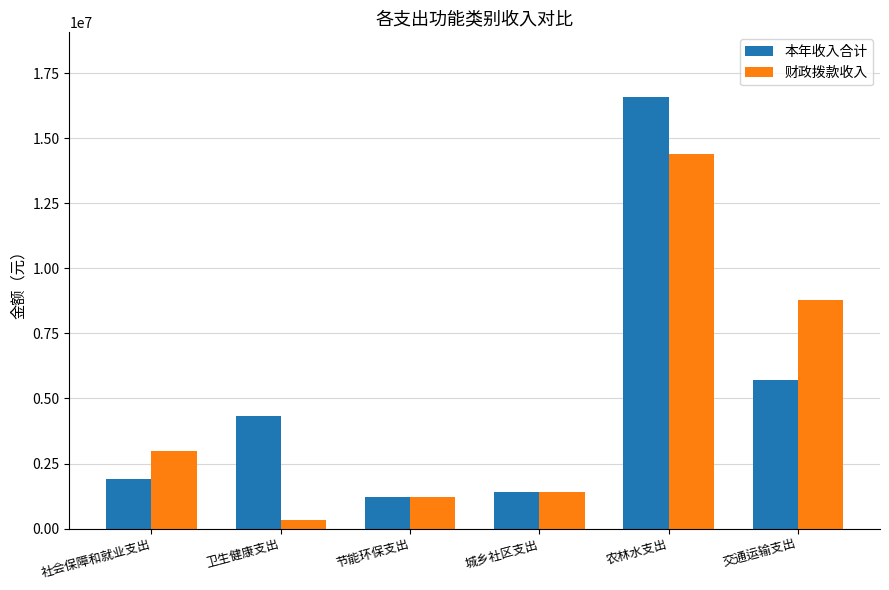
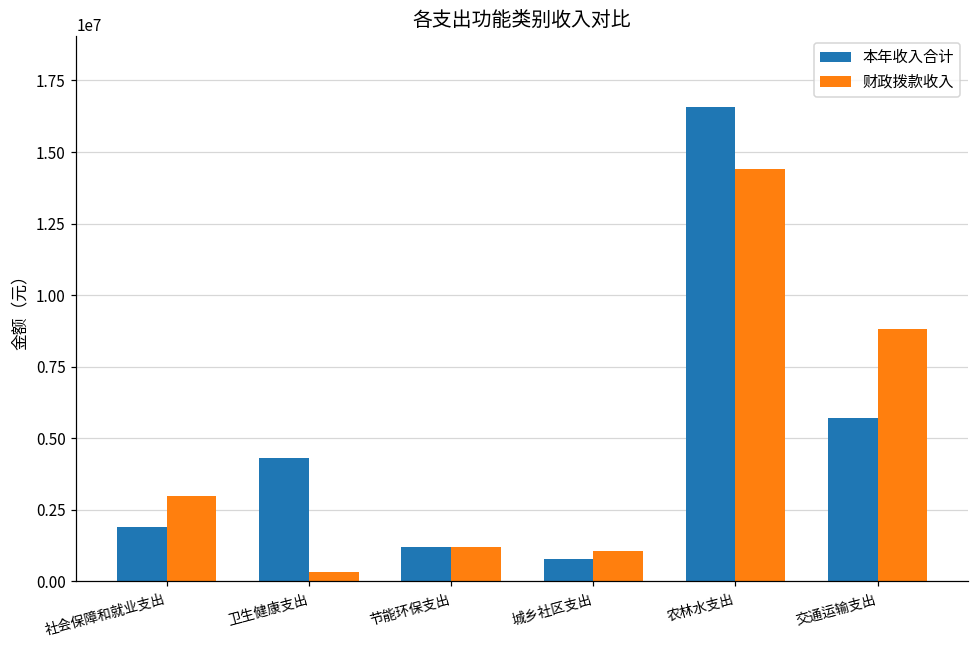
本年收入合计, 城乡社区支出: 1400000 -> 800000
财政拨款收入, 城乡社区支出: 1400000 -> 1100000
